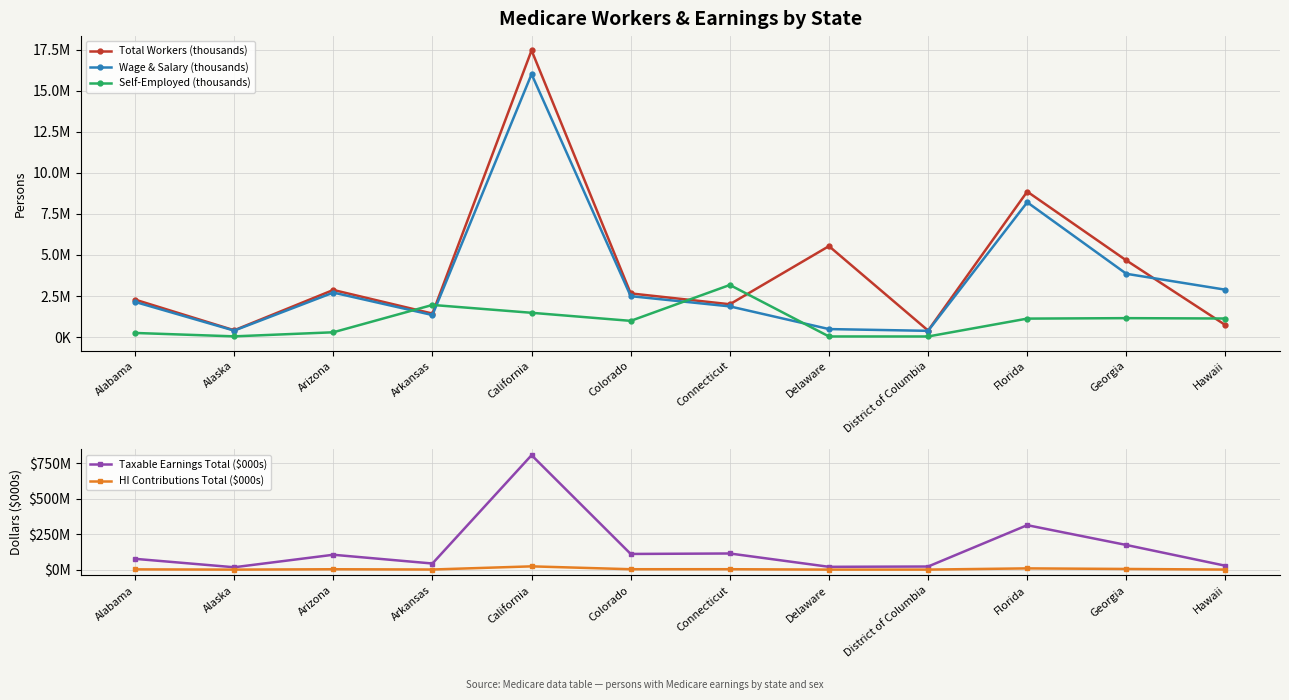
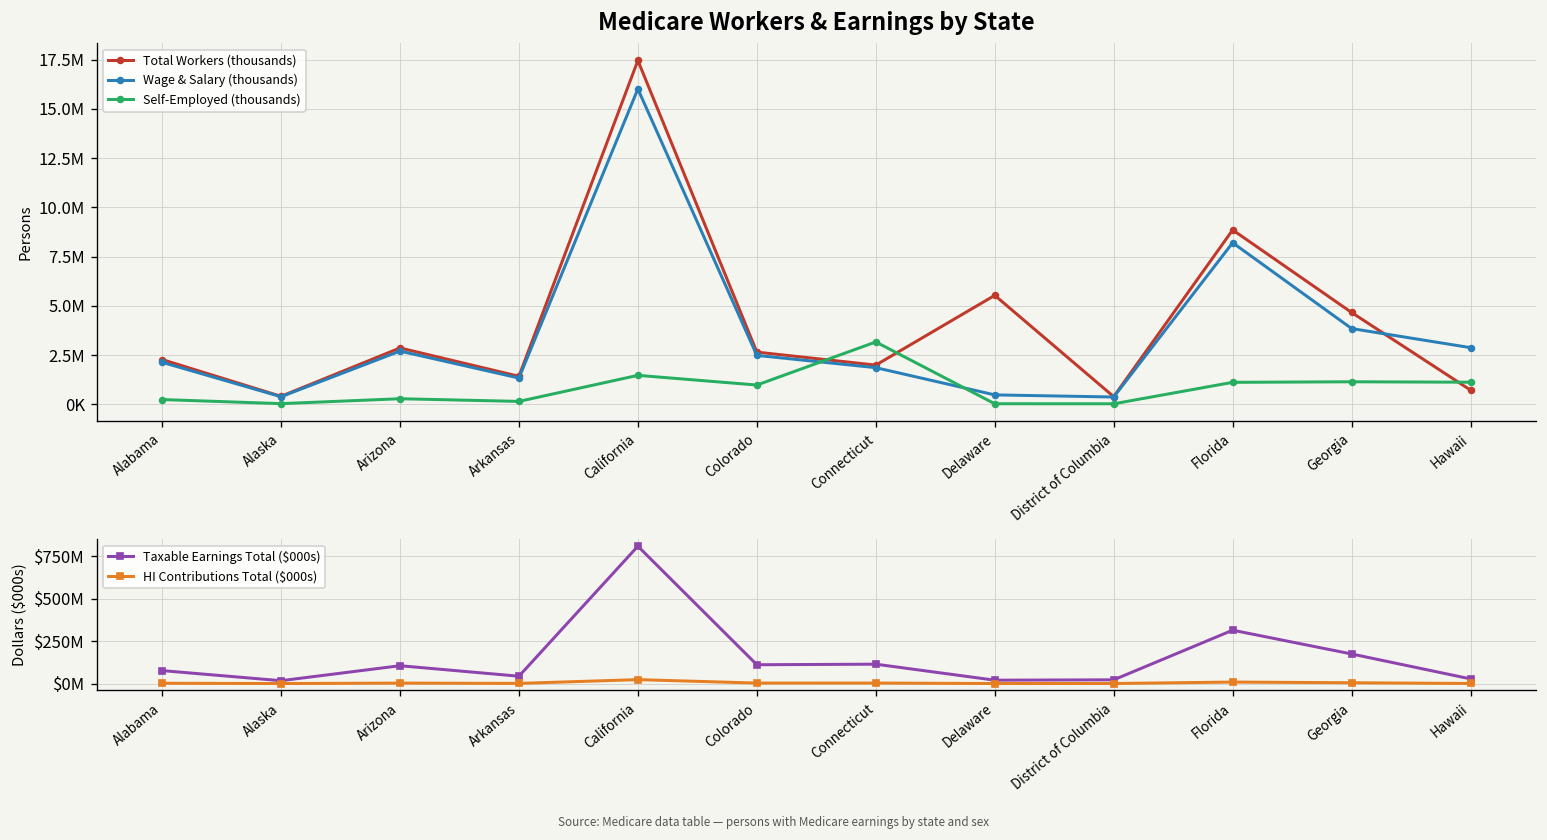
Medicare Workers & Earnings by State, Self-Employed (thousands), Arkansas: 2000000 -> 200000
